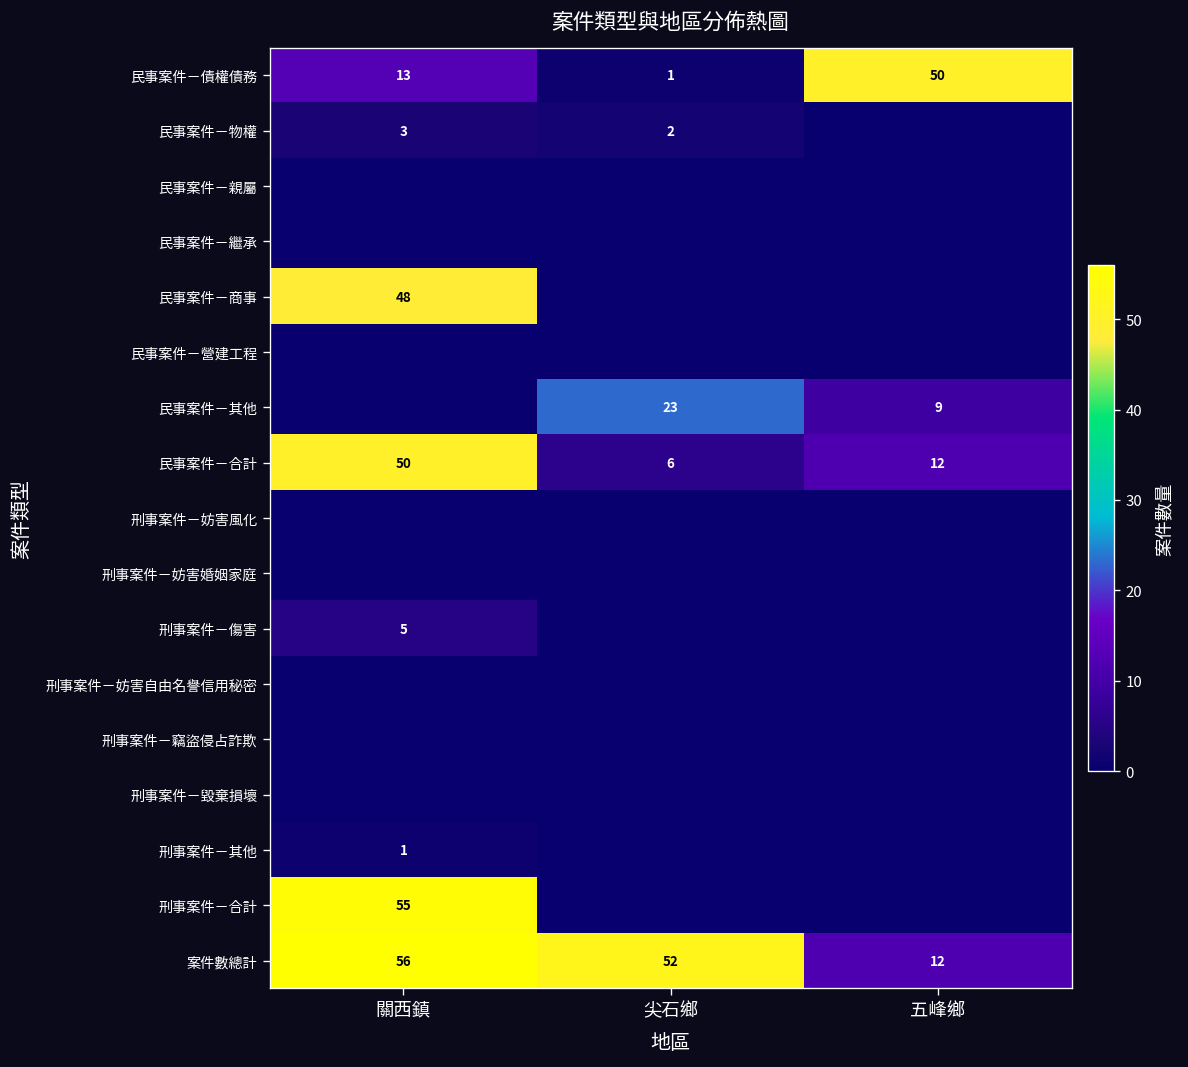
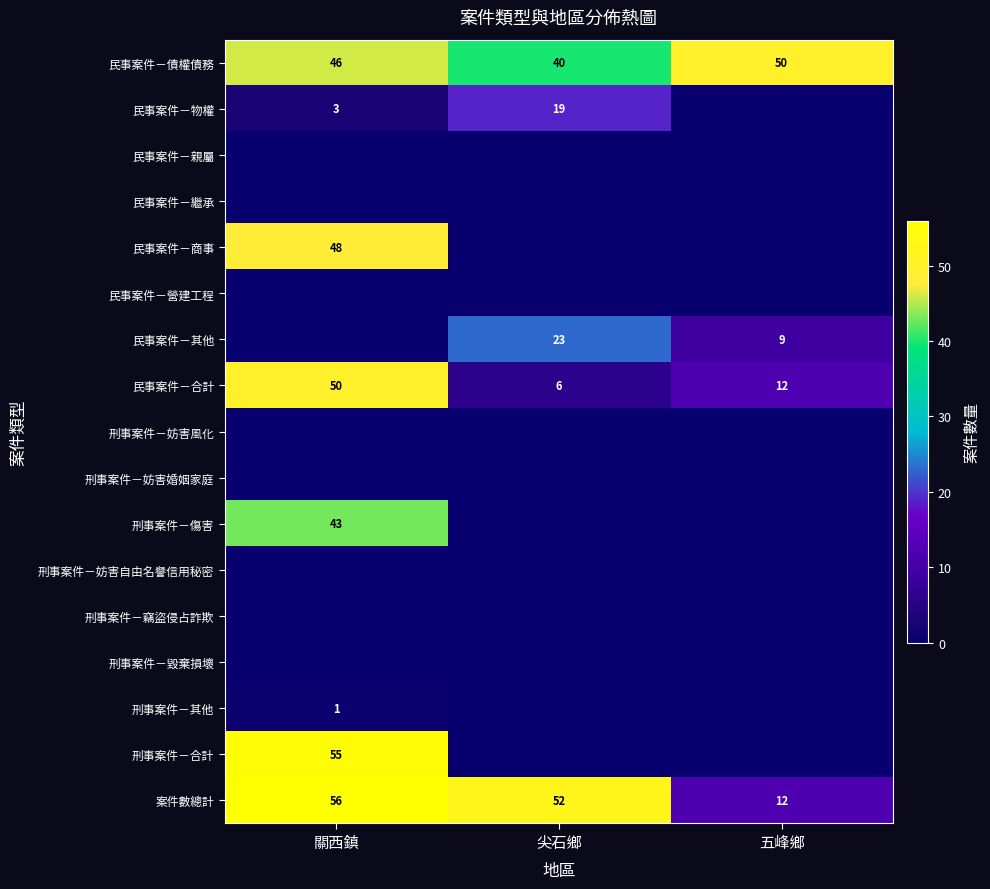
民事案件－債權債務, 關西鎮: 13 -> 46
民事案件－債權債務, 尖石鄉: 1 -> 40
民事案件－物權, 尖石鄉: 2 -> 19
刑事案件－傷害, 關西鎮: 5 -> 43
